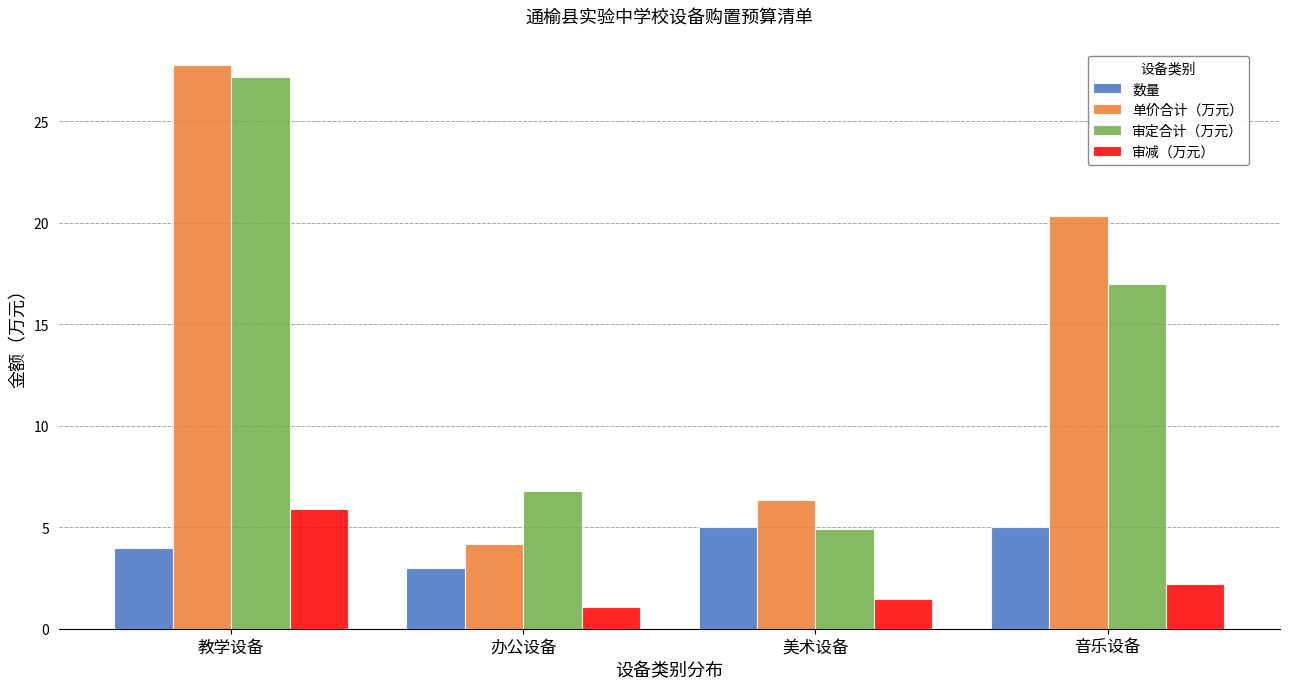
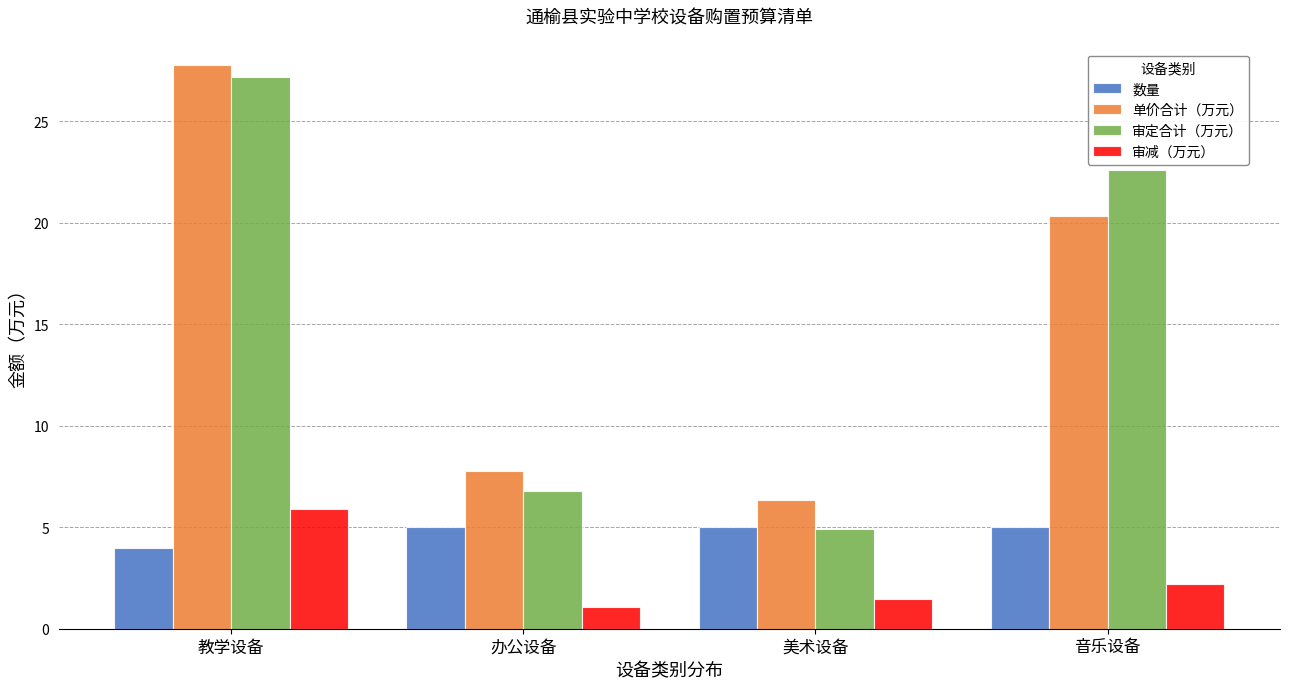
数量, 办公设备: 3 -> 5
单价合计（万元）, 办公设备: 4.2 -> 7.8
审定合计（万元）, 音乐设备: 17.0 -> 22.6
